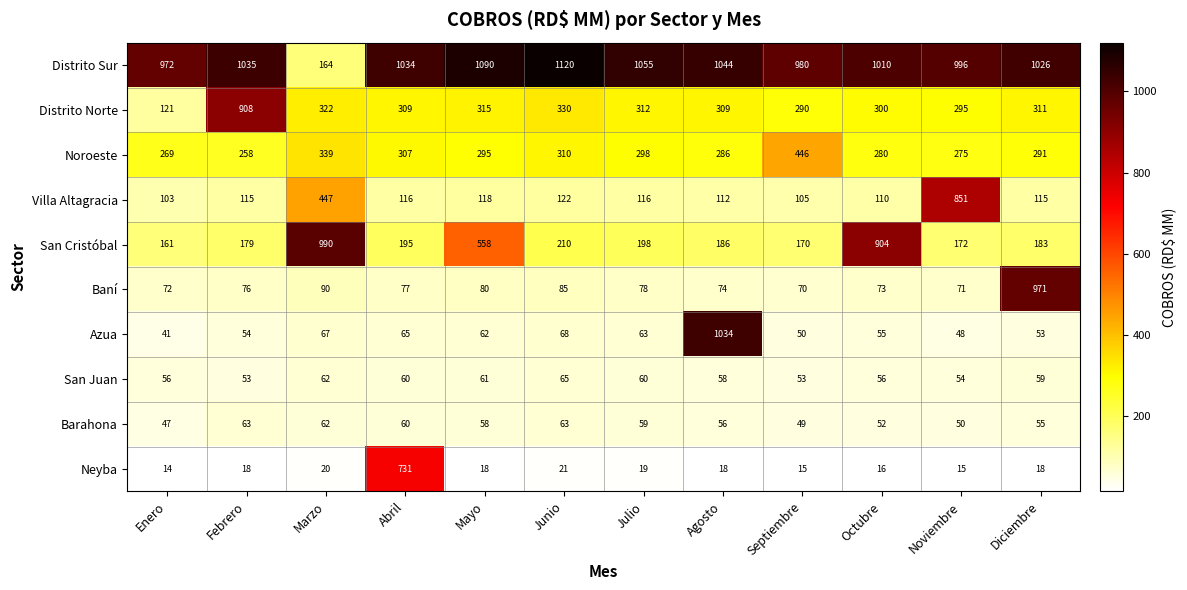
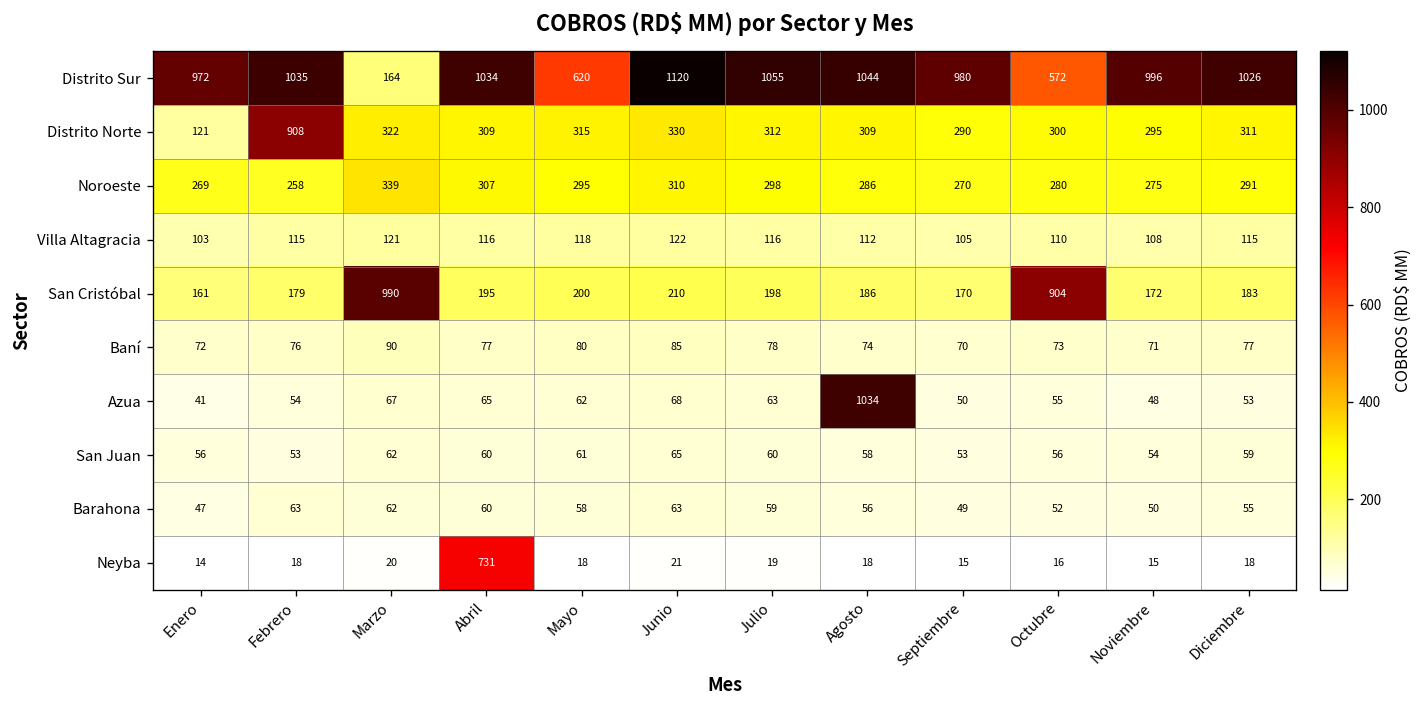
Distrito Sur, Mayo: 1090 -> 620
Distrito Sur, Octubre: 1010 -> 572
Noroeste, Septiembre: 446 -> 270
Villa Altagracia, Marzo: 447 -> 121
Villa Altagracia, Noviembre: 851 -> 108
San Cristóbal, Mayo: 558 -> 200
Baní, Diciembre: 971 -> 77
